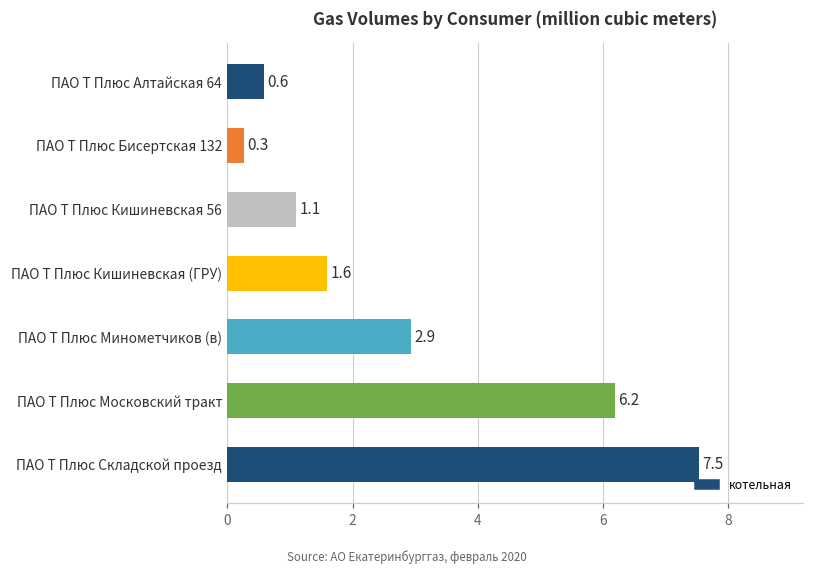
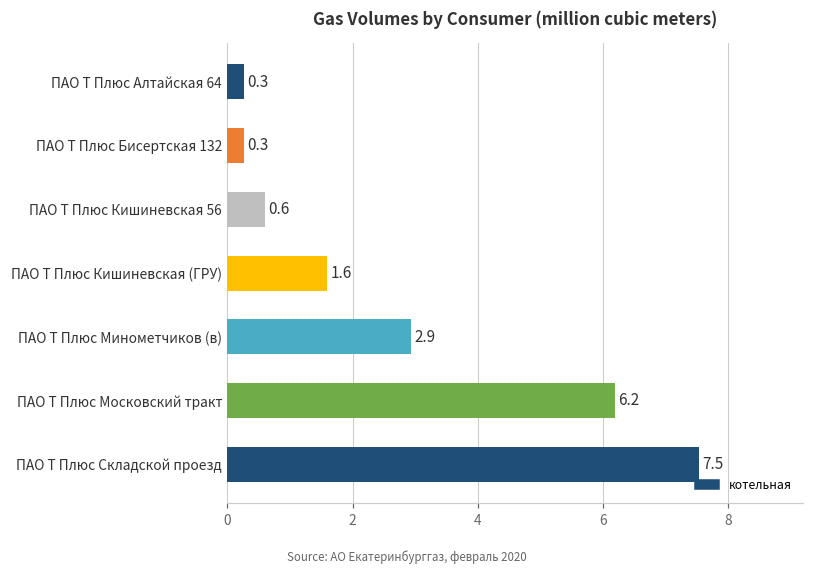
ПАО Т Плюс Алтайская 64: 0.6 -> 0.3
ПАО Т Плюс Кишиневская 56: 1.1 -> 0.6
